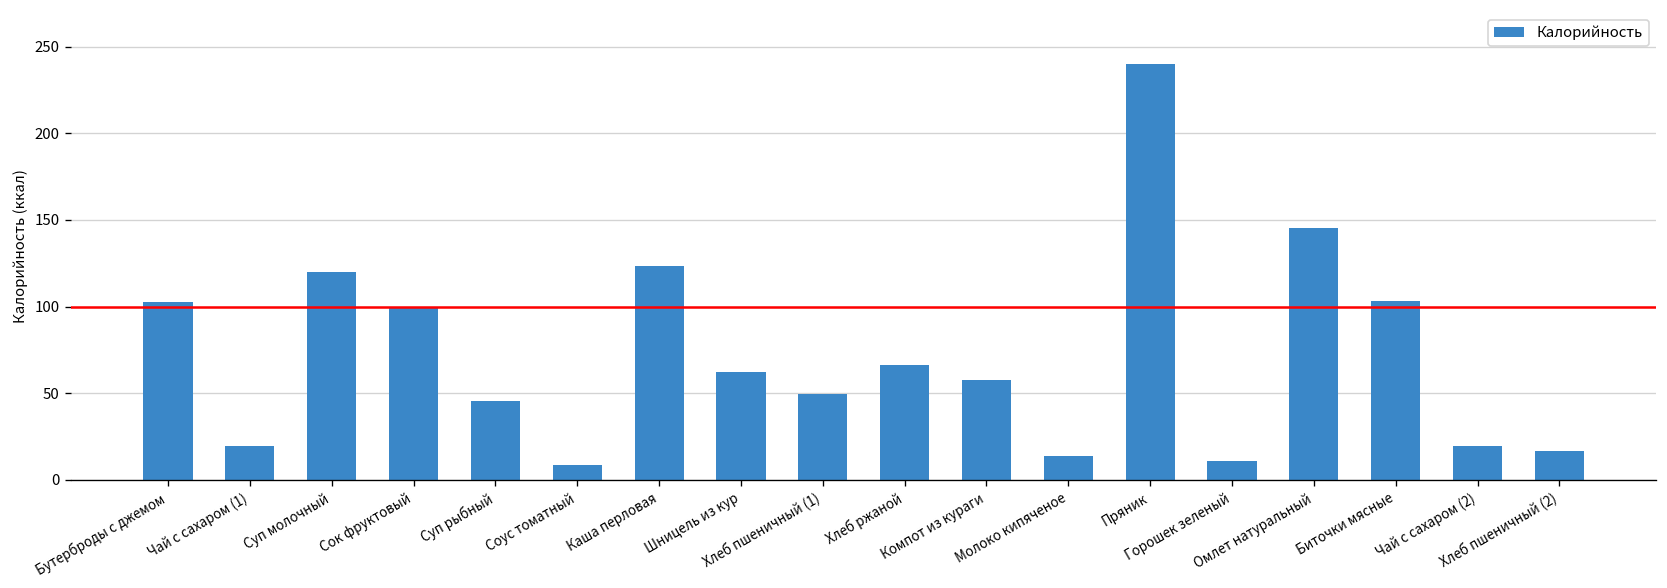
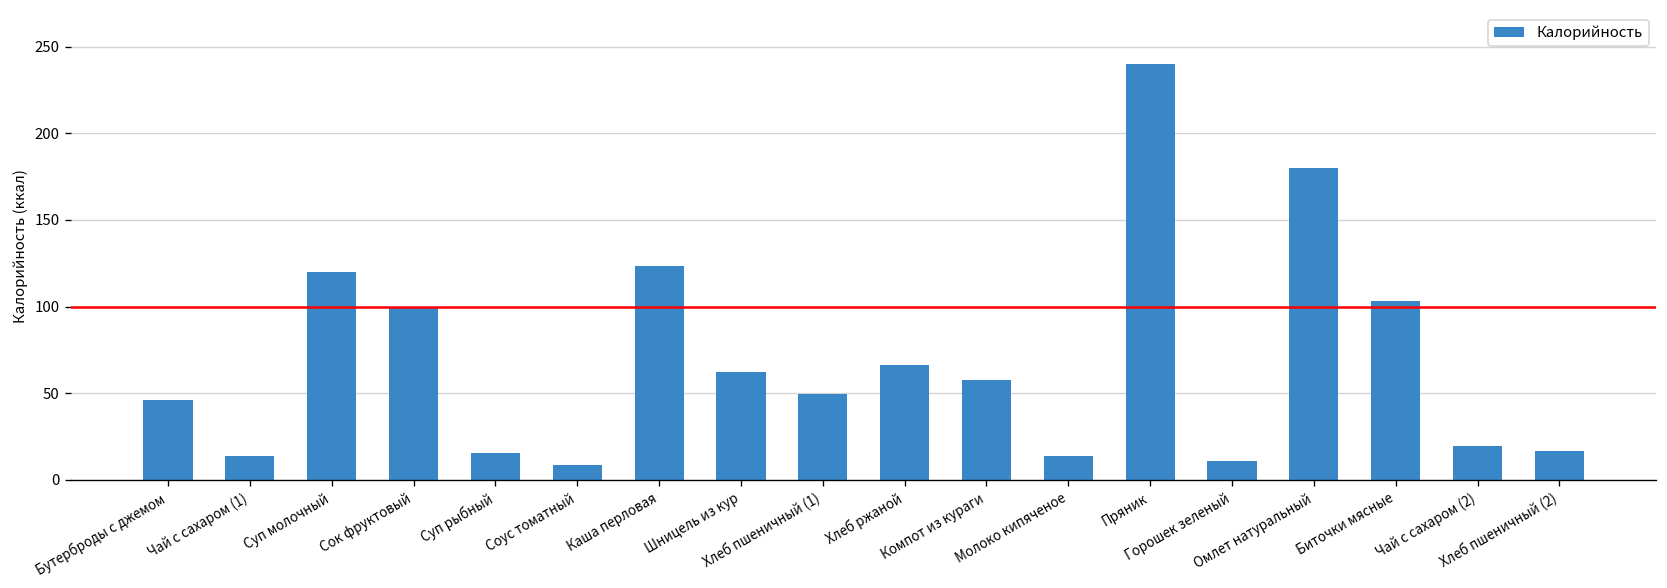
Бутерброды с джемом: 103 -> 46
Чай с сахаром (1): 20 -> 14
Суп рыбный: 45 -> 16
Омлет натуральный: 145 -> 180
